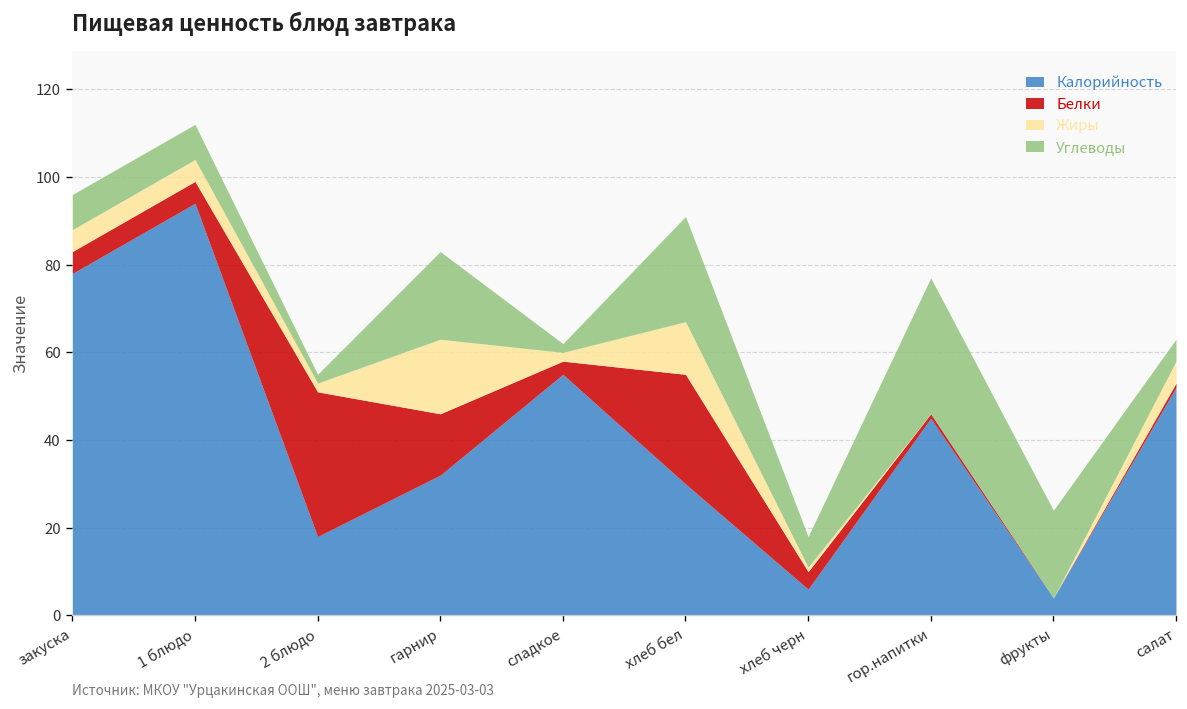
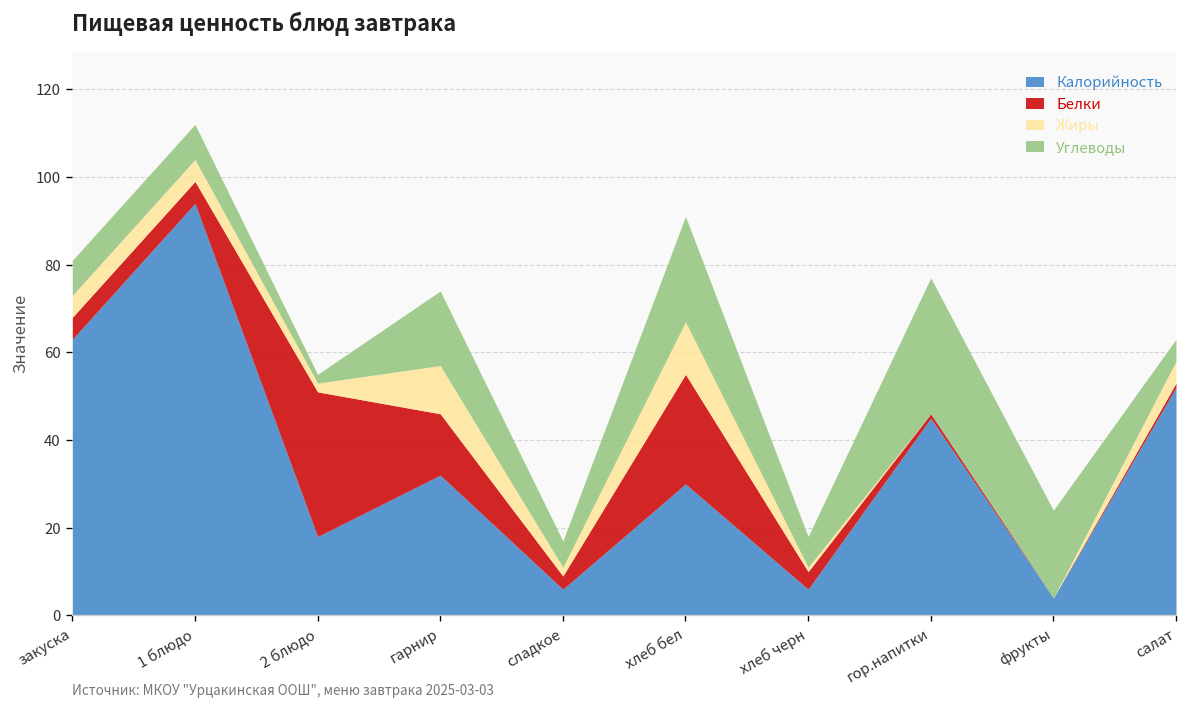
Калорийность, закуска: 78 -> 63
Жиры, гарнир: 17 -> 11
Углеводы, гарнир: 20 -> 17
Калорийность, сладкое: 55 -> 6
Углеводы, сладкое: 2 -> 6
